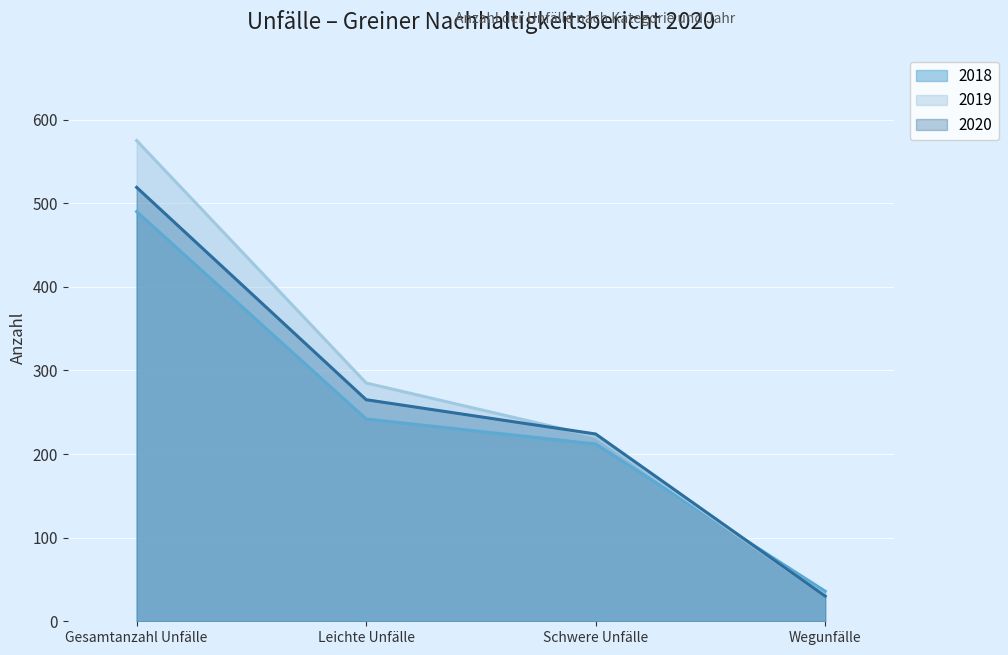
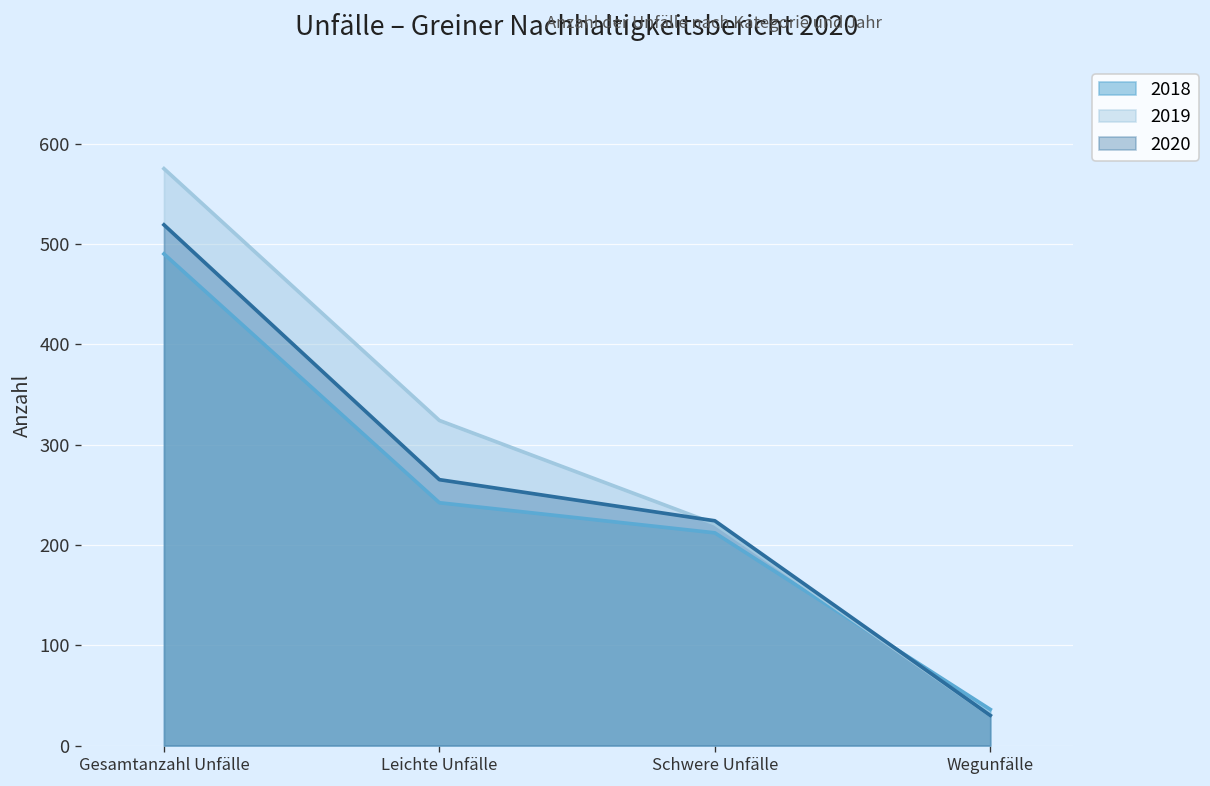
2019, Leichte Unfälle: 290 -> 320
